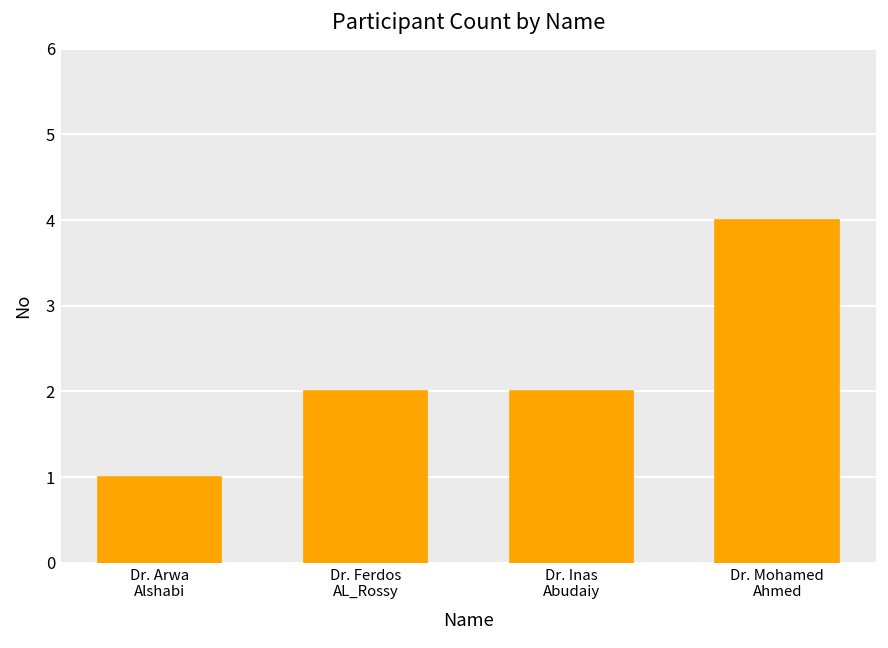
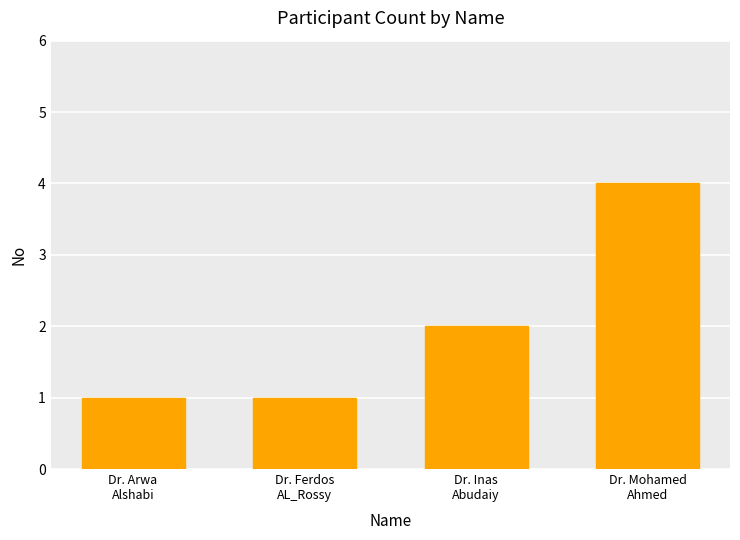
Dr. Ferdos AL_Rossy: 2 -> 1
